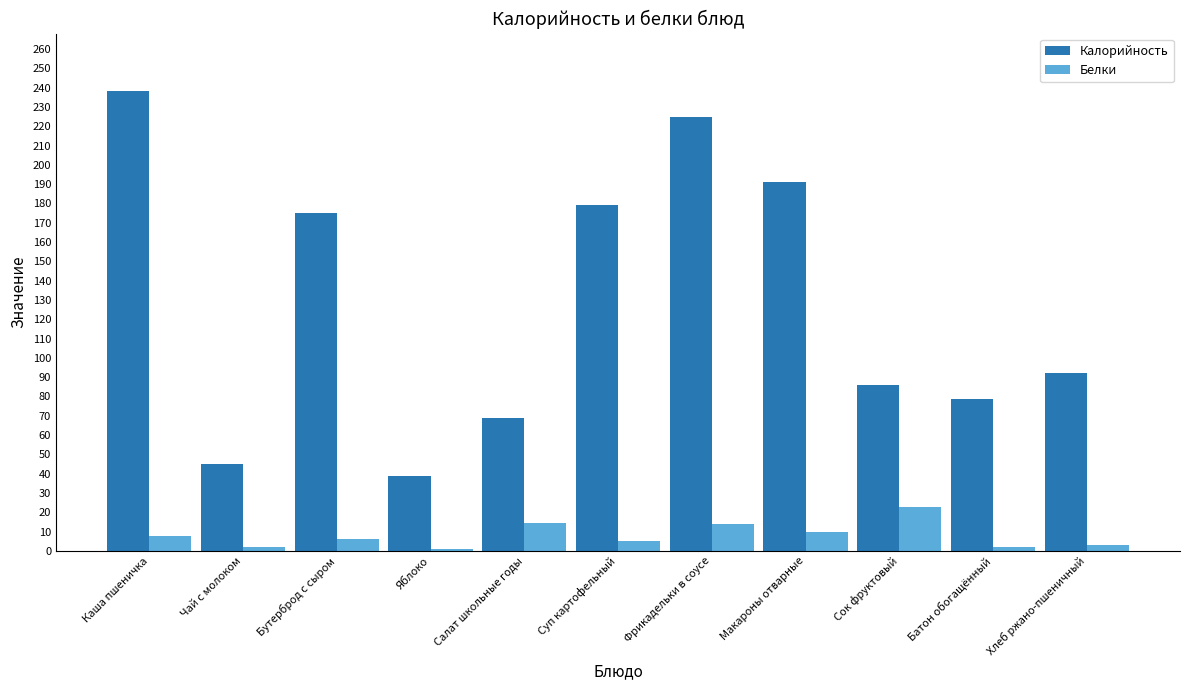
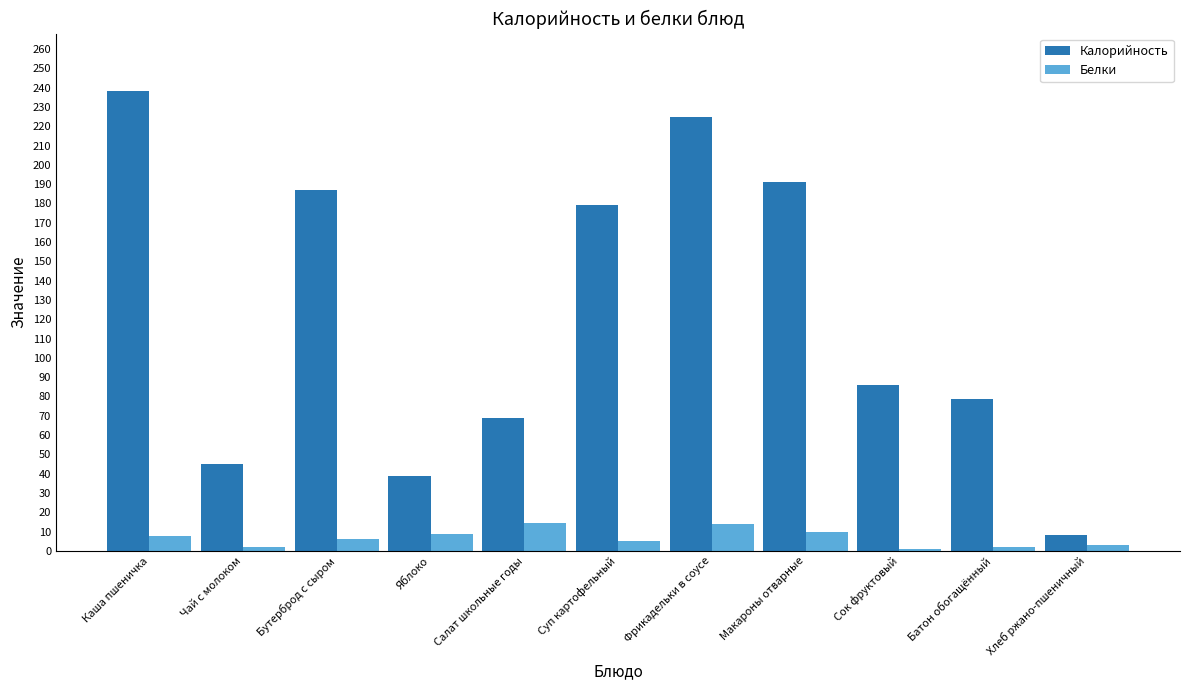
Калорийность, Бутерброд с сыром: 175 -> 187
Белки, Яблоко: 1 -> 9
Белки, Сок фруктовый: 23 -> 1
Калорийность, Хлеб ржано-пшеничный: 92 -> 8
